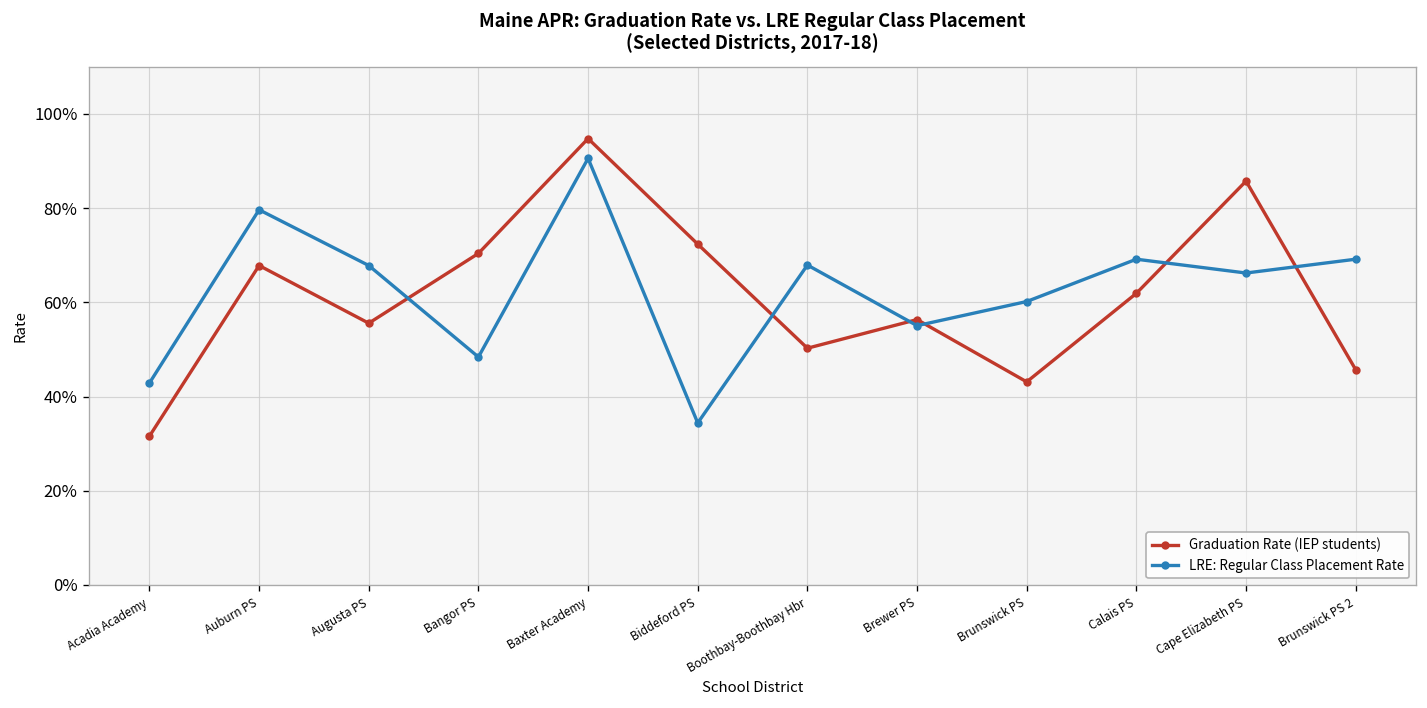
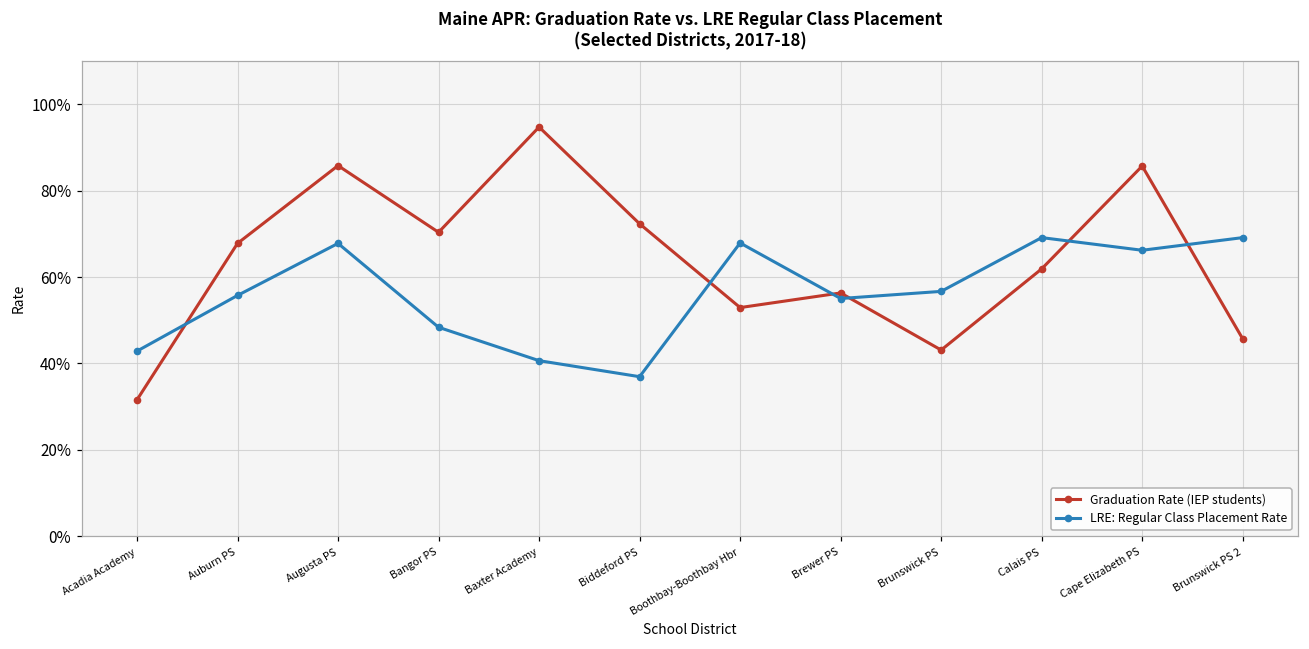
LRE: Regular Class Placement Rate, Auburn PS: 80% -> 56%
Graduation Rate (IEP students), Augusta PS: 56% -> 86%
LRE: Regular Class Placement Rate, Baxter Academy: 91% -> 41%
LRE: Regular Class Placement Rate, Biddeford PS: 34% -> 37%
Graduation Rate (IEP students), Boothbay-Boothbay Hbr: 50% -> 53%
LRE: Regular Class Placement Rate, Brunswick PS: 60% -> 57%
